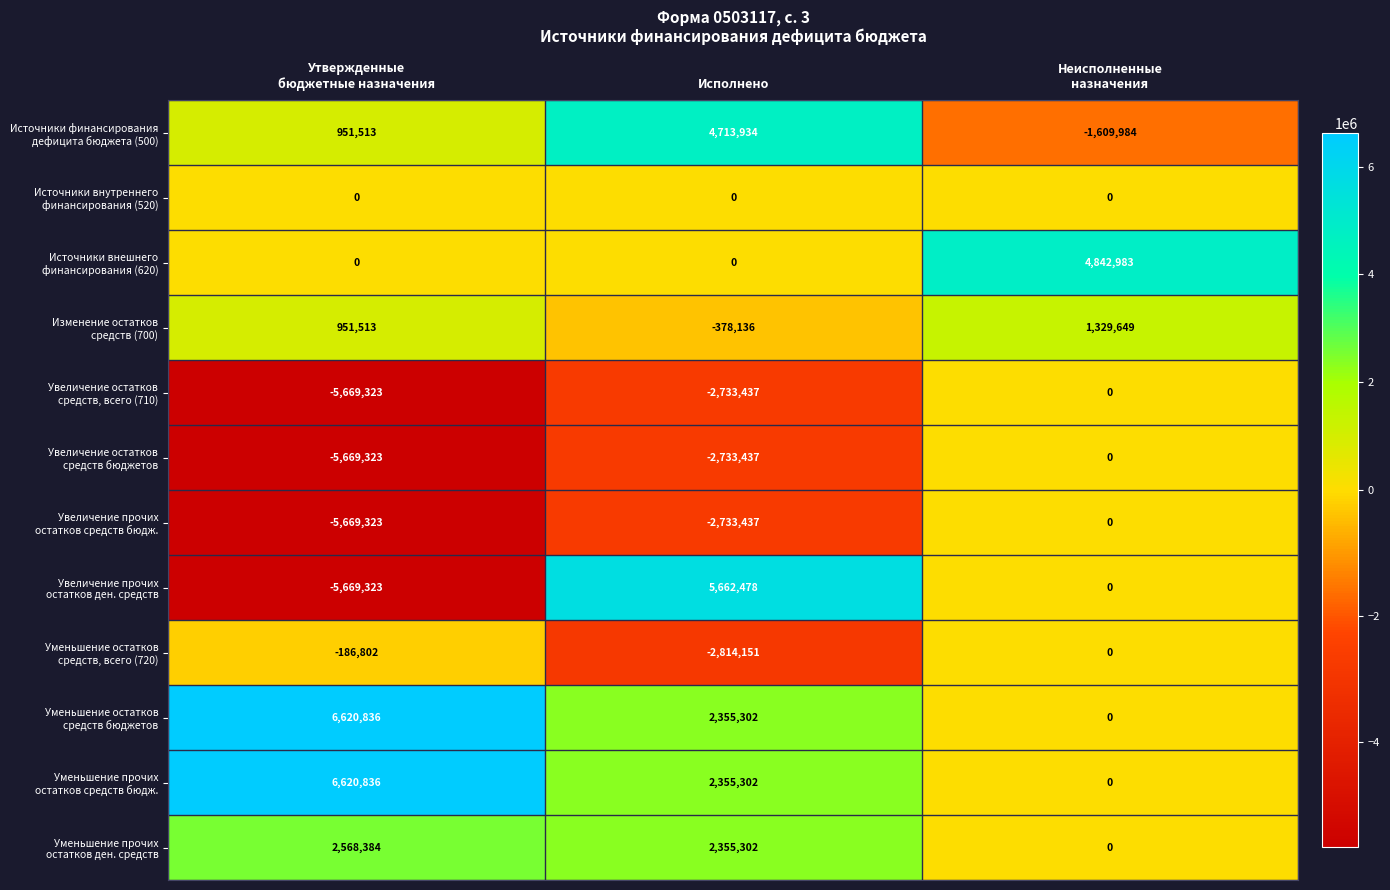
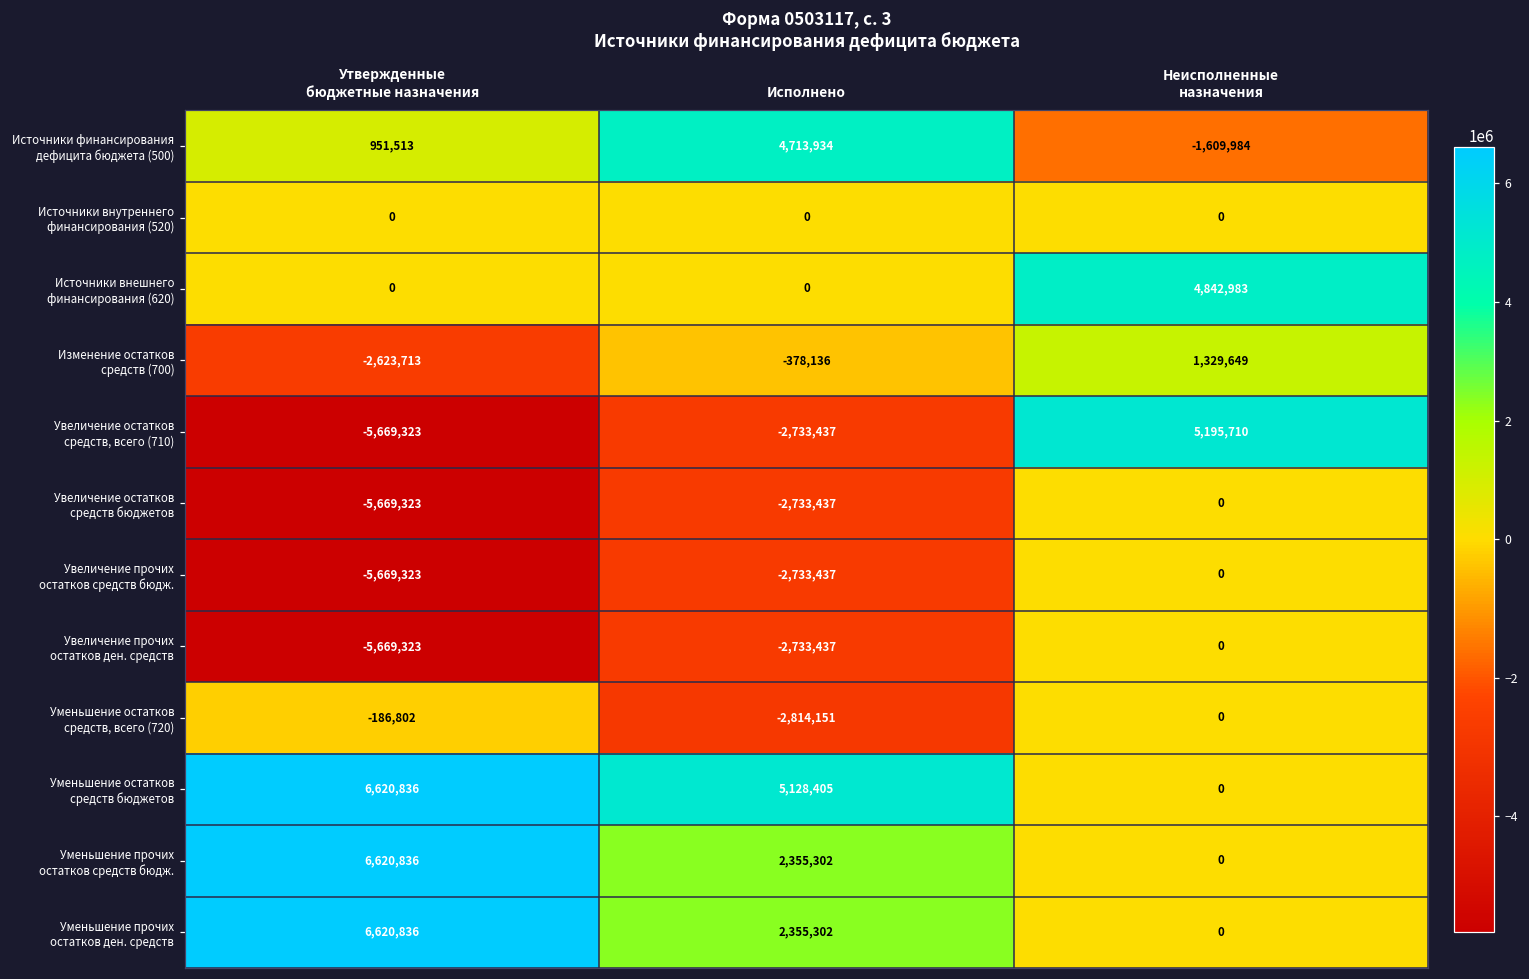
Изменение остатков средств (700), Утвержденные бюджетные назначения: 951,513 -> -2,623,713
Увеличение остатков средств, всего (710), Неисполненные назначения: 0 -> 5,195,710
Увеличение прочих остатков ден. средств, Исполнено: 5,662,478 -> -2,733,437
Уменьшение остатков средств бюджетов, Исполнено: 2,355,302 -> 5,128,405
Уменьшение прочих остатков ден. средств, Утвержденные бюджетные назначения: 2,568,384 -> 6,620,836
